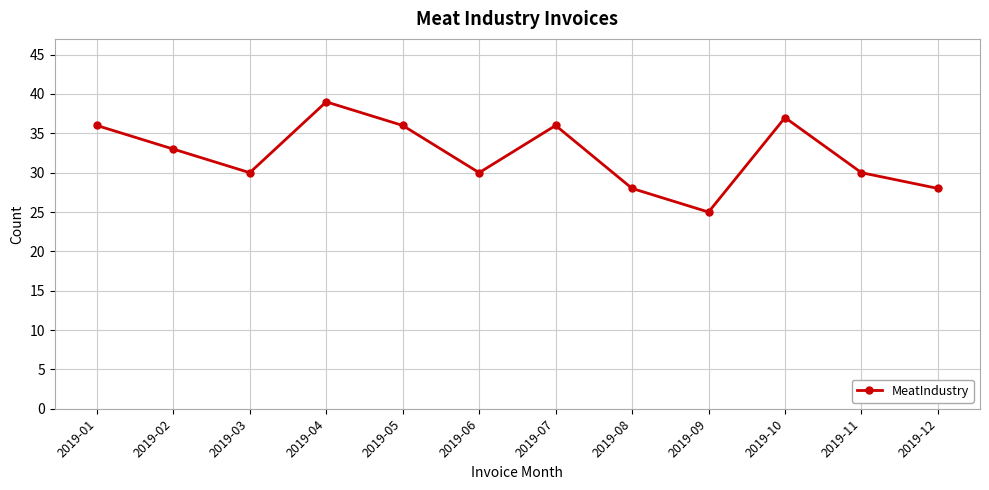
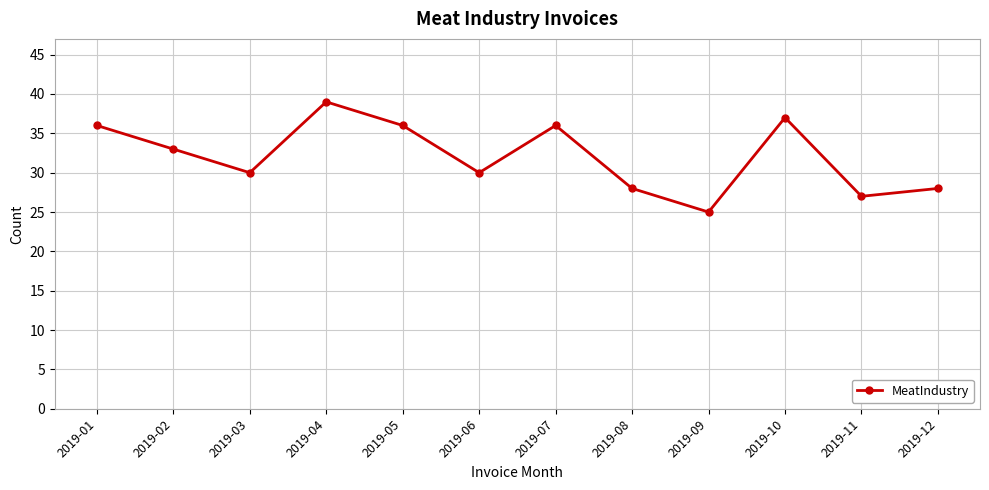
2019-11: 30 -> 27
